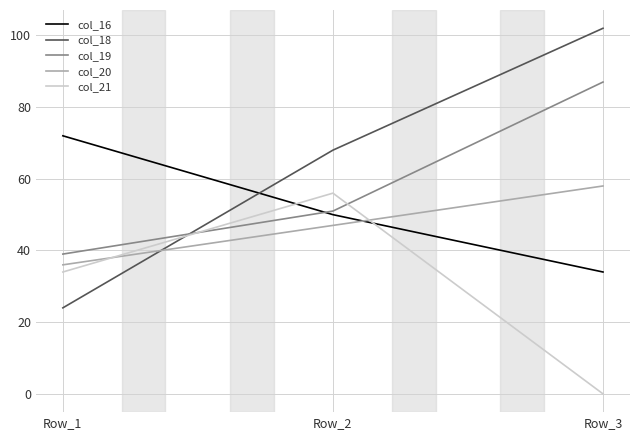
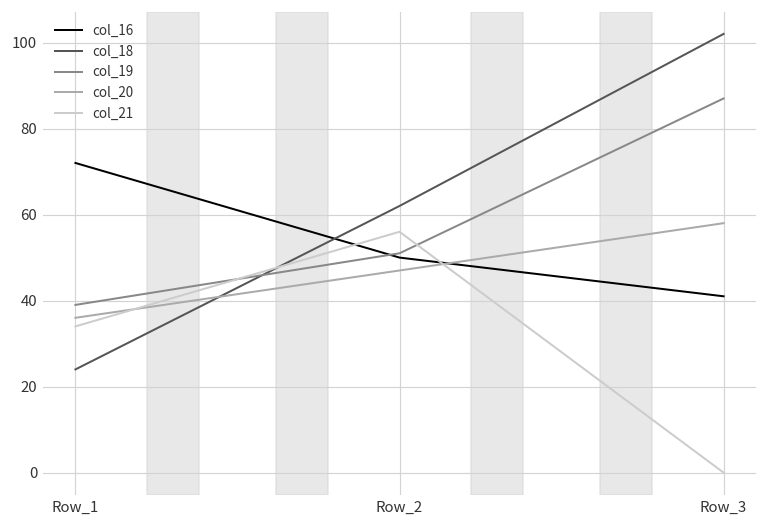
col_18, Row_2: 68 -> 62
col_16, Row_3: 34 -> 41
